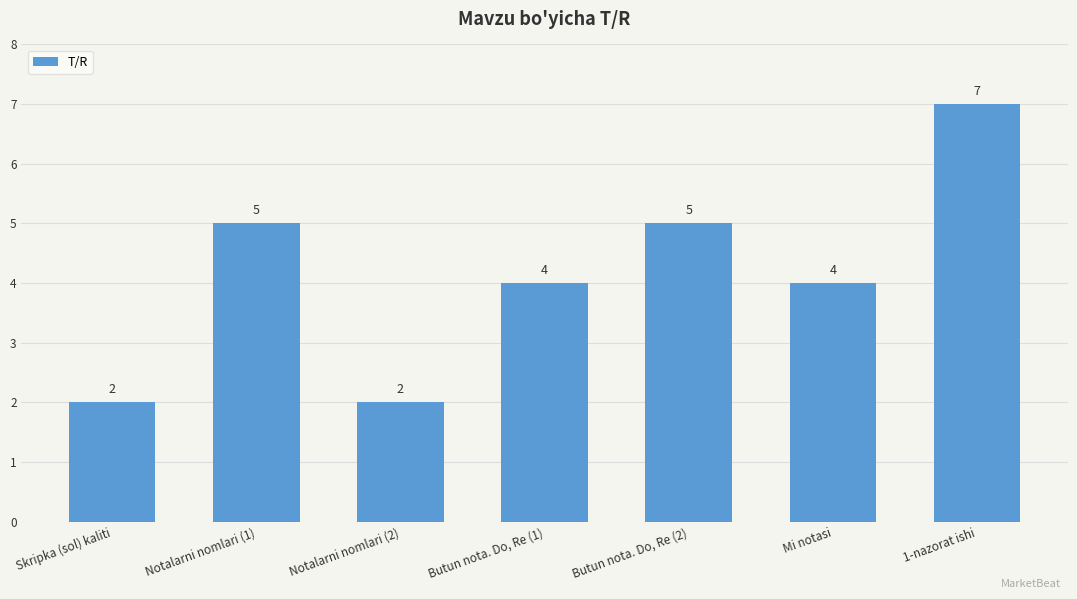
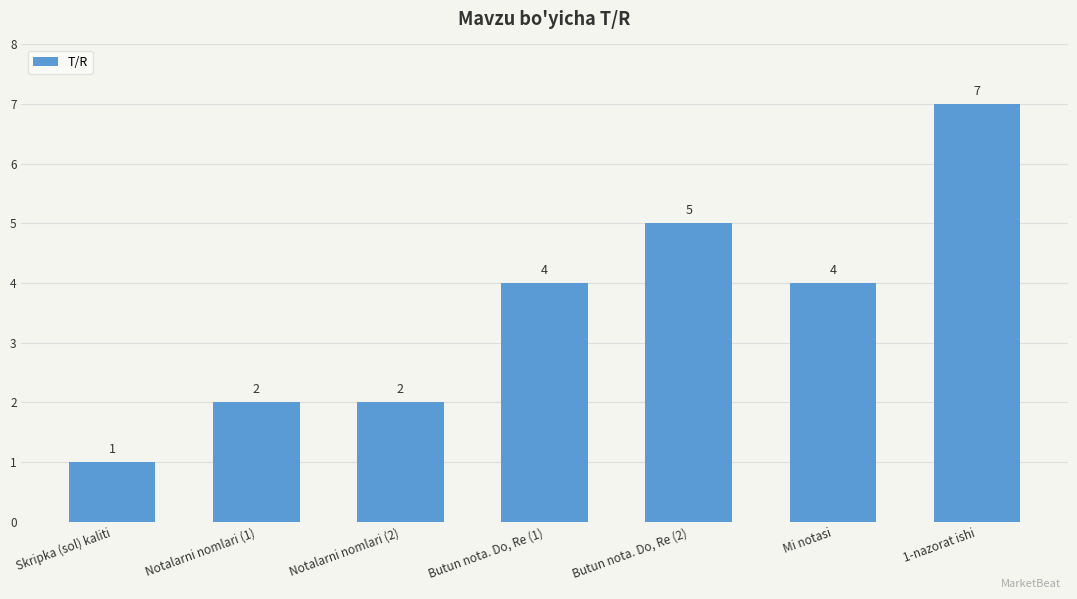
Skripka (sol) kaliti: 2 -> 1
Notalarni nomlari (1): 5 -> 2
